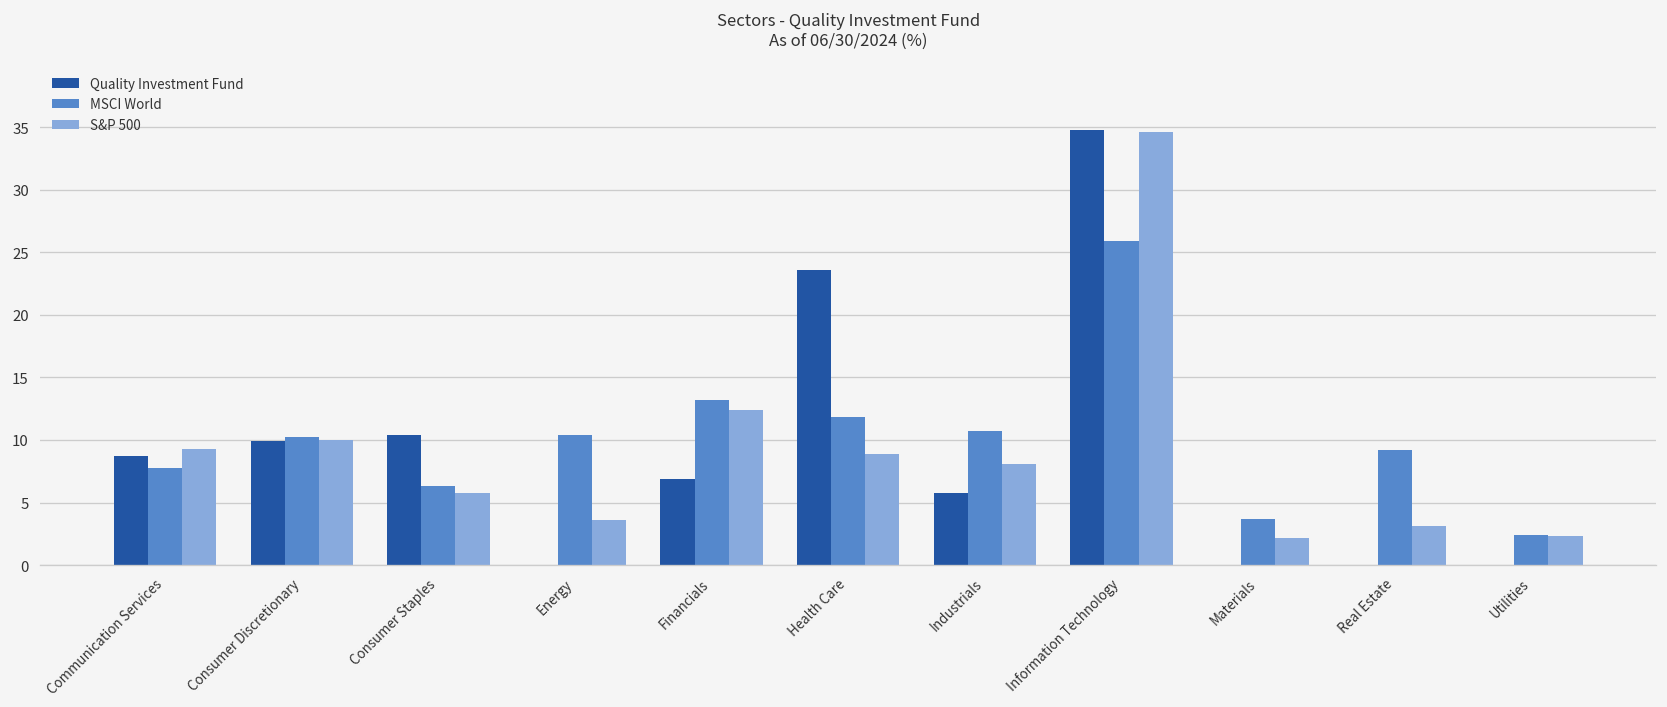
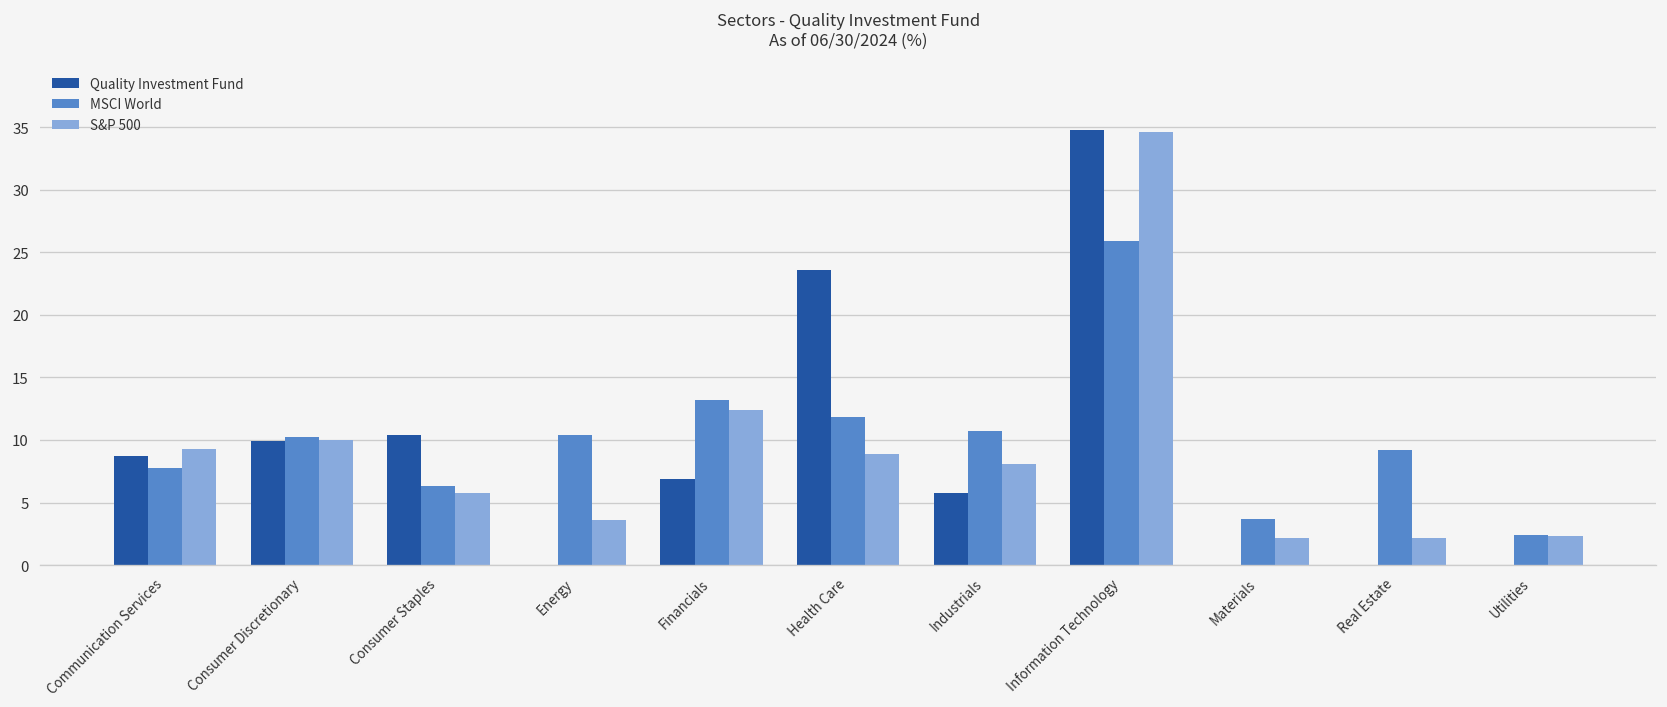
S&P 500, Real Estate: 3.1 -> 2.2
